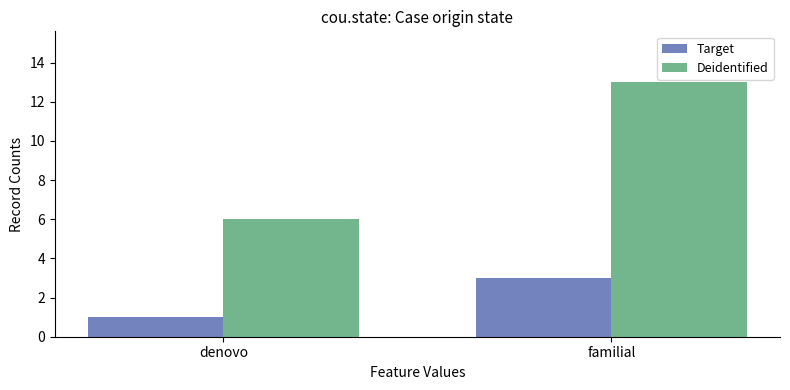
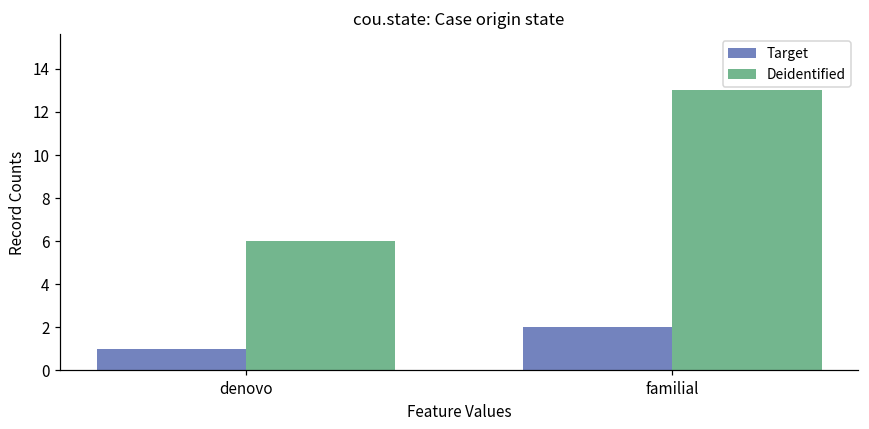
Target, familial: 3 -> 2
